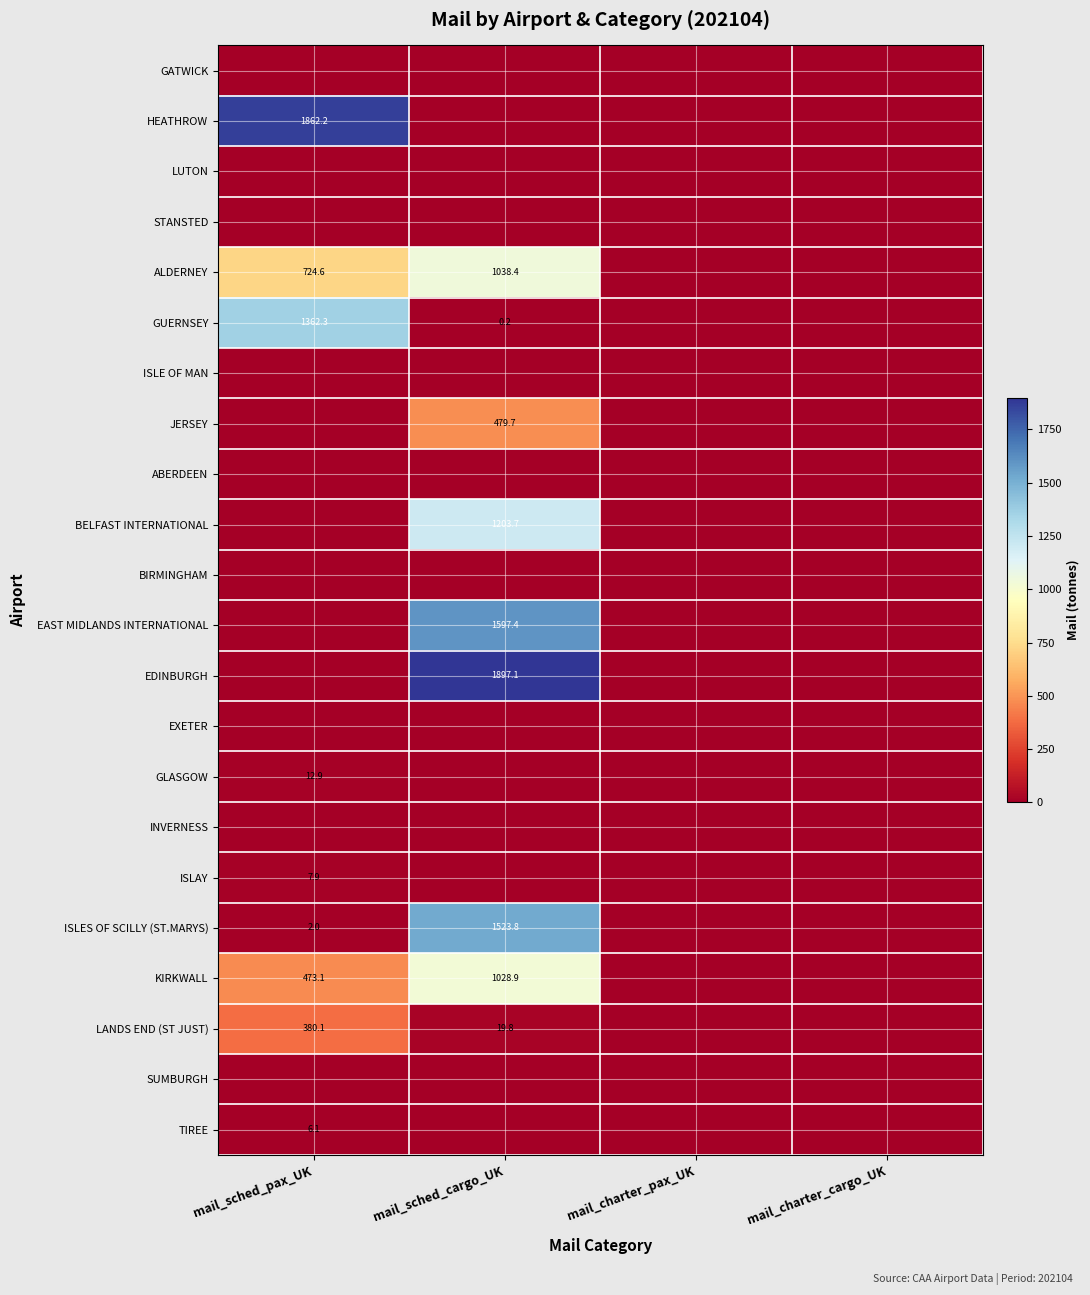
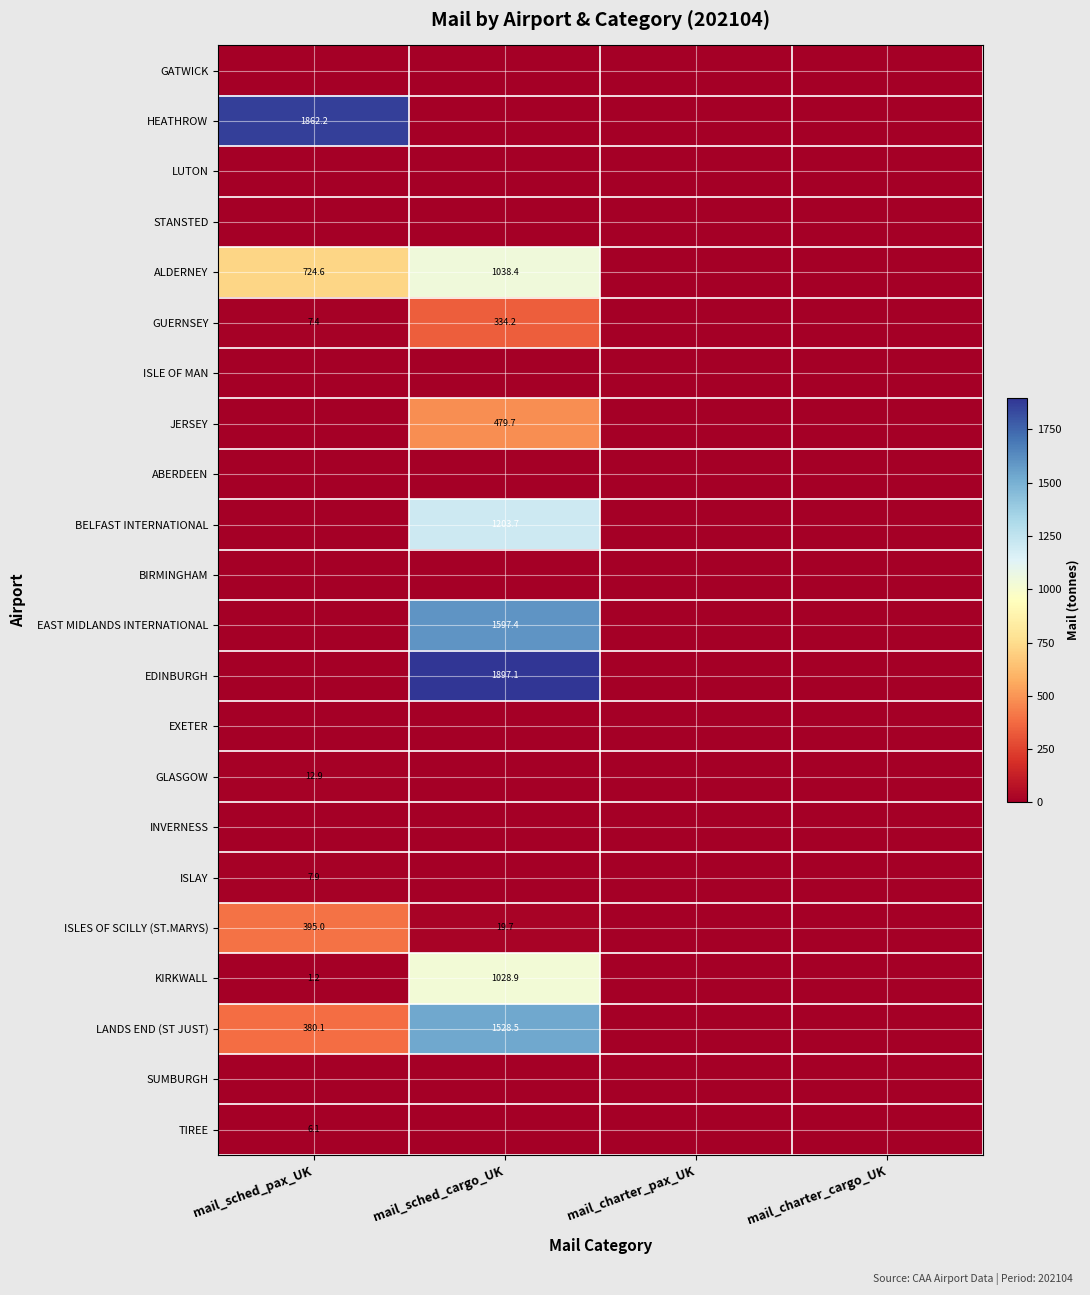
GUERNSEY, mail_sched_pax_UK: 1362.3 -> 7.4
GUERNSEY, mail_sched_cargo_UK: 0.2 -> 334.2
ISLES OF SCILLY (ST.MARYS), mail_sched_pax_UK: 2.0 -> 395.0
ISLES OF SCILLY (ST.MARYS), mail_sched_cargo_UK: 1523.8 -> 19.7
KIRKWALL, mail_sched_pax_UK: 473.1 -> 1.2
LANDS END (ST JUST), mail_sched_cargo_UK: 19.8 -> 1528.5
